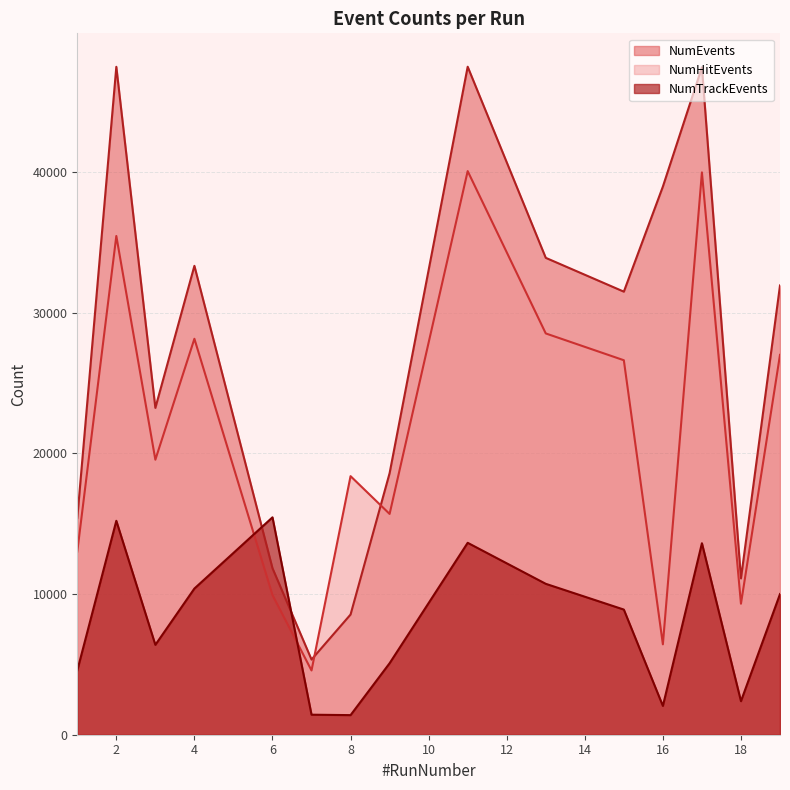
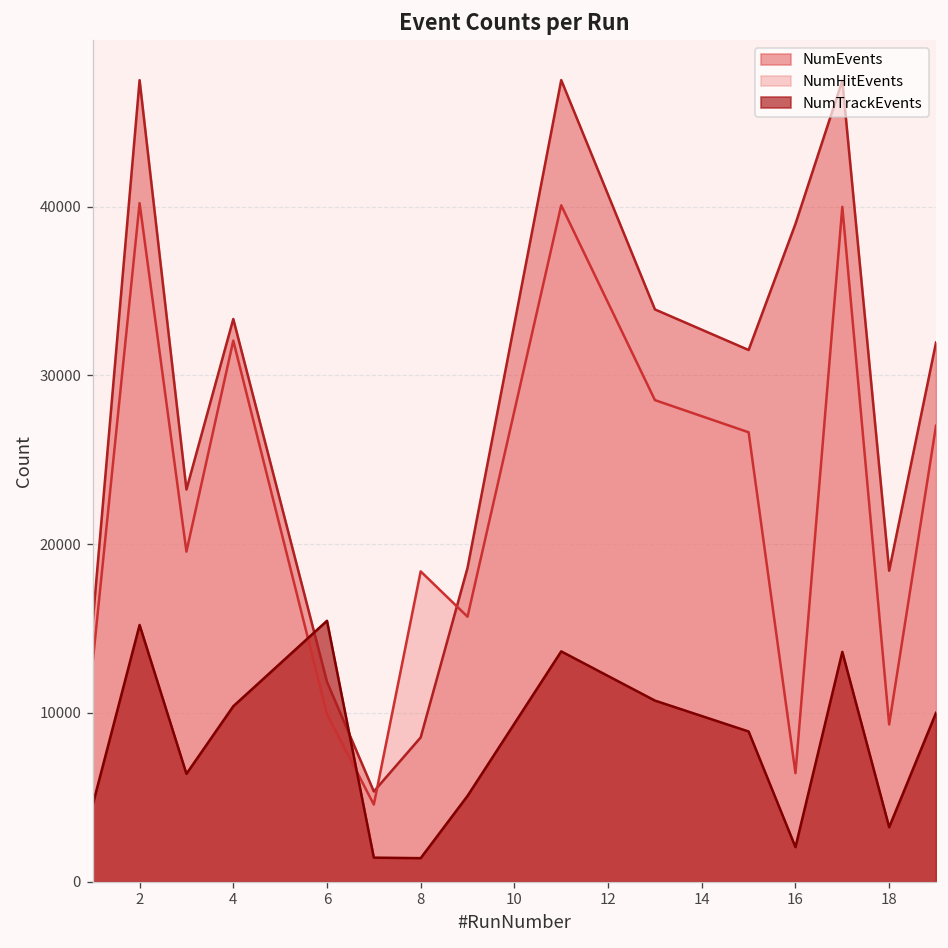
NumHitEvents, 2: 35500 -> 40200
NumHitEvents, 4: 28200 -> 32100
NumEvents, 18: 11100 -> 18400
NumTrackEvents, 18: 2400 -> 3200
